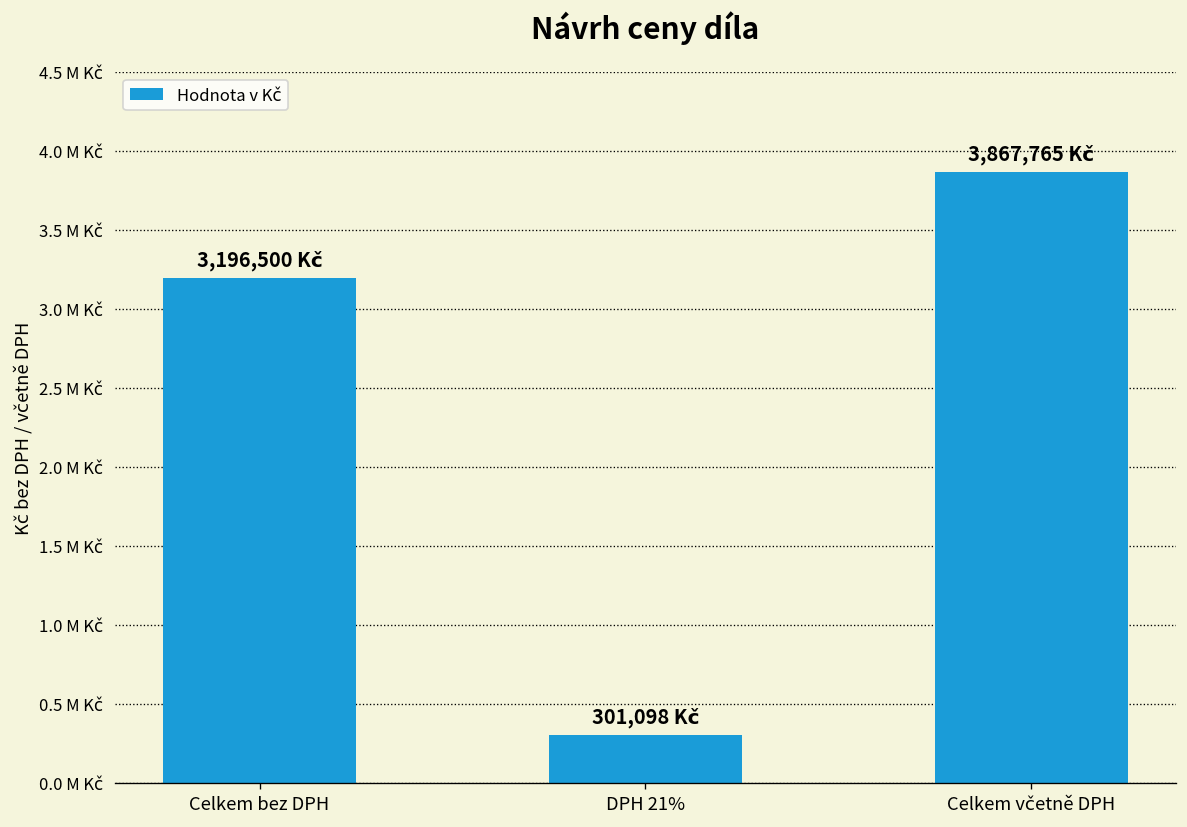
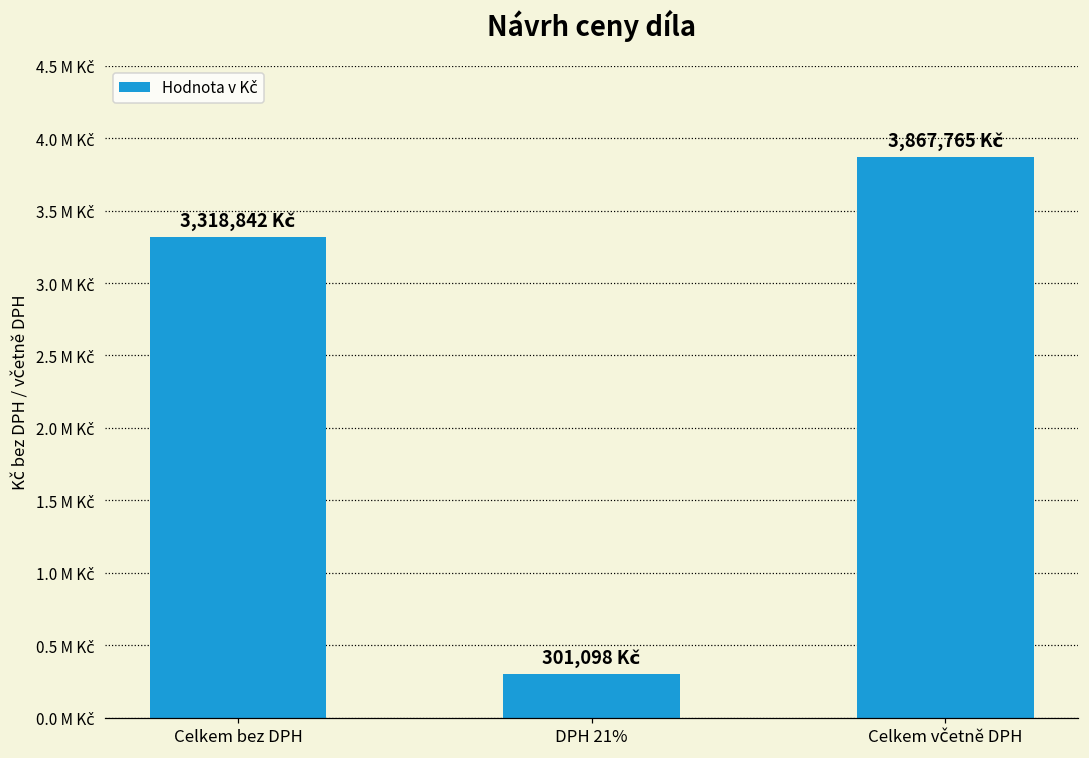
Celkem bez DPH: 3,196,500 -> 3,318,842
